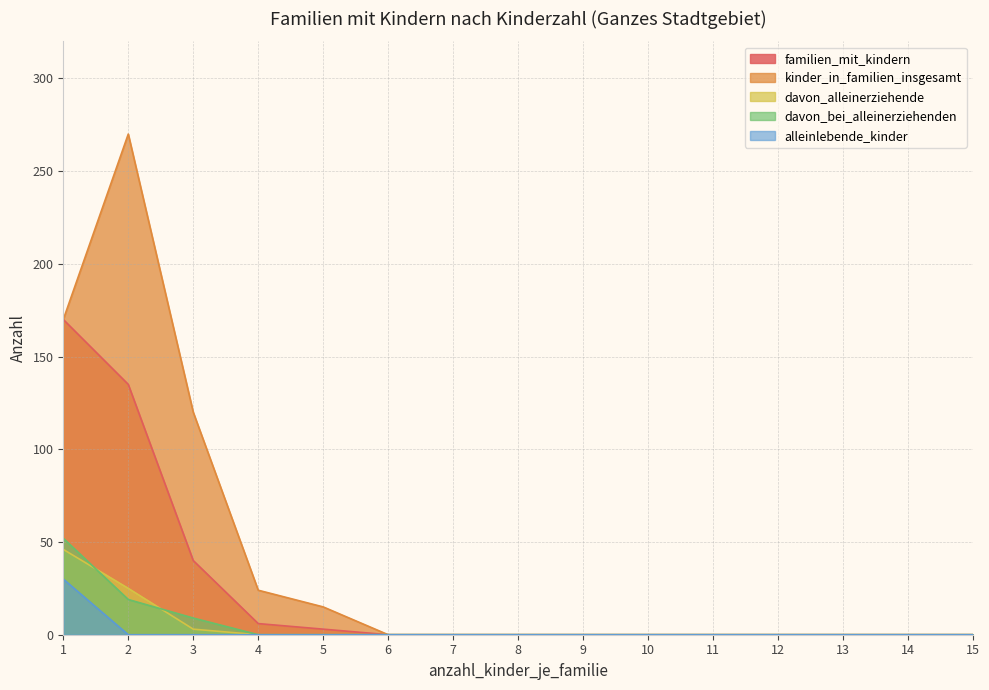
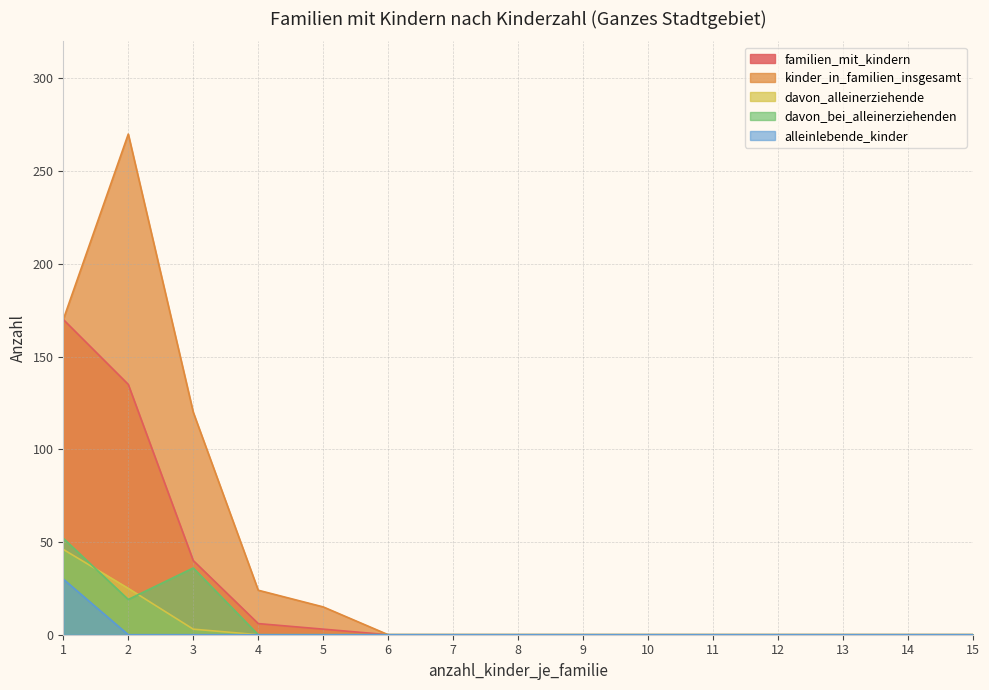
davon_bei_alleinerziehenden, 3: 9 -> 36
